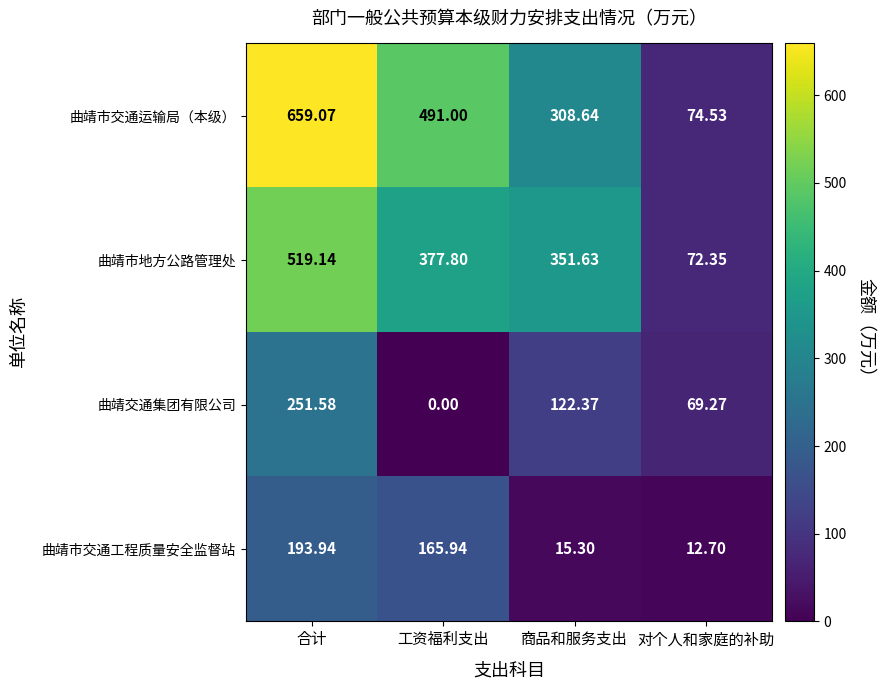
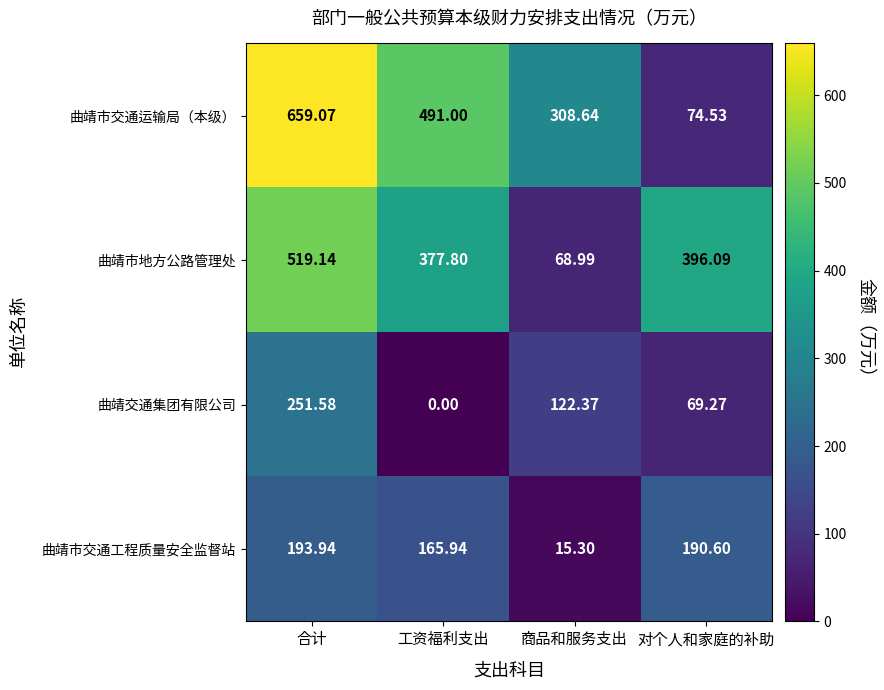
曲靖市地方公路管理处, 商品和服务支出: 351.63 -> 68.99
曲靖市地方公路管理处, 对个人和家庭的补助: 72.35 -> 396.09
曲靖市交通工程质量安全监督站, 对个人和家庭的补助: 12.70 -> 190.60
